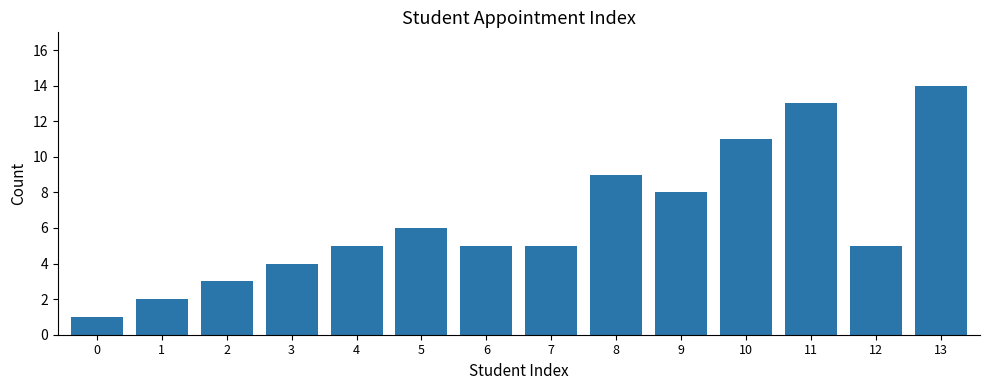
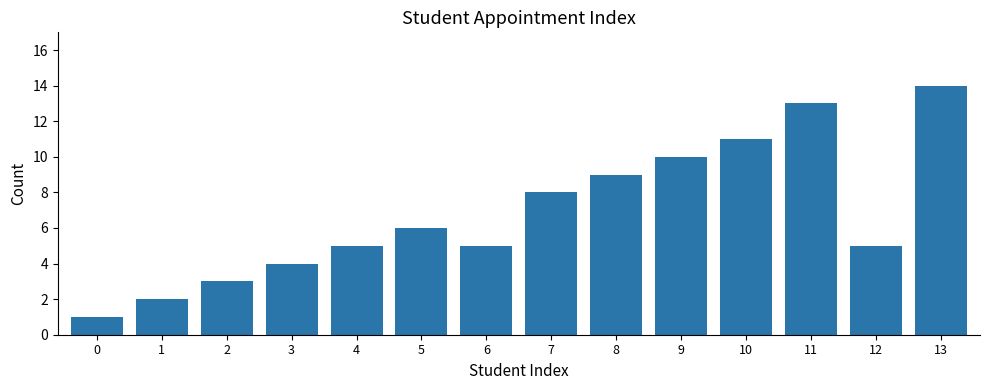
7: 5 -> 8
9: 8 -> 10
